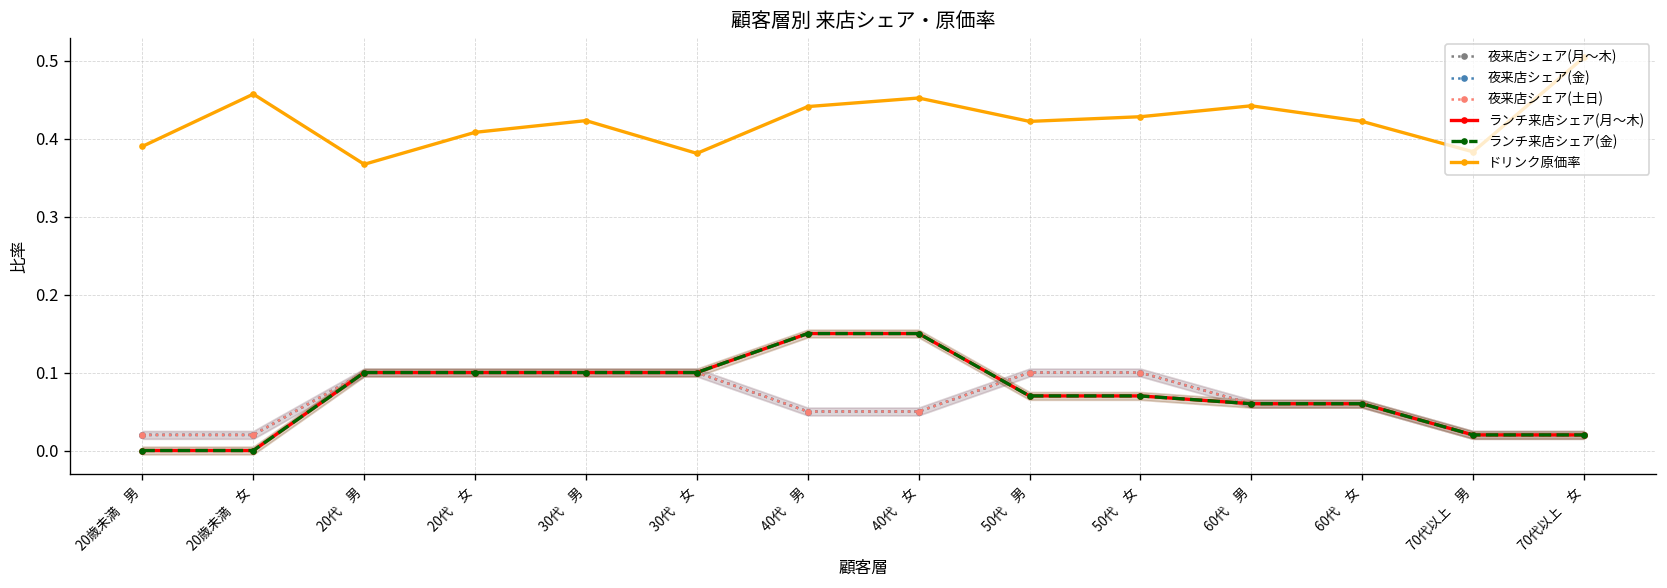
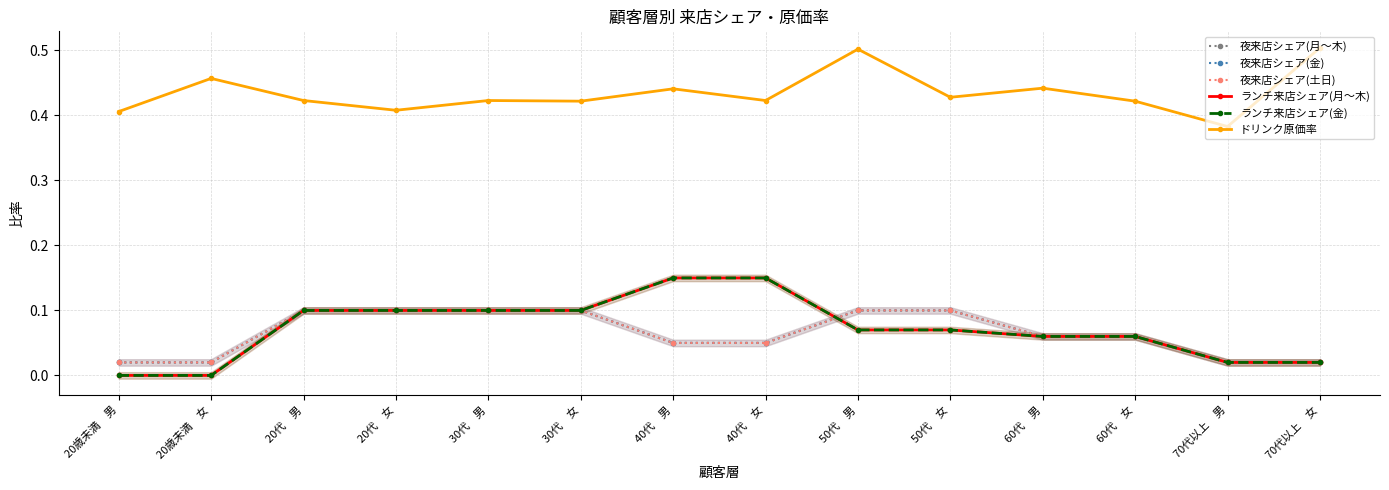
ドリンク原価率, 20歳未満 男: 0.39 -> 0.41
ドリンク原価率, 20代 男: 0.37 -> 0.42
ドリンク原価率, 30代 女: 0.38 -> 0.42
ドリンク原価率, 40代 女: 0.45 -> 0.42
ドリンク原価率, 50代 男: 0.42 -> 0.50
